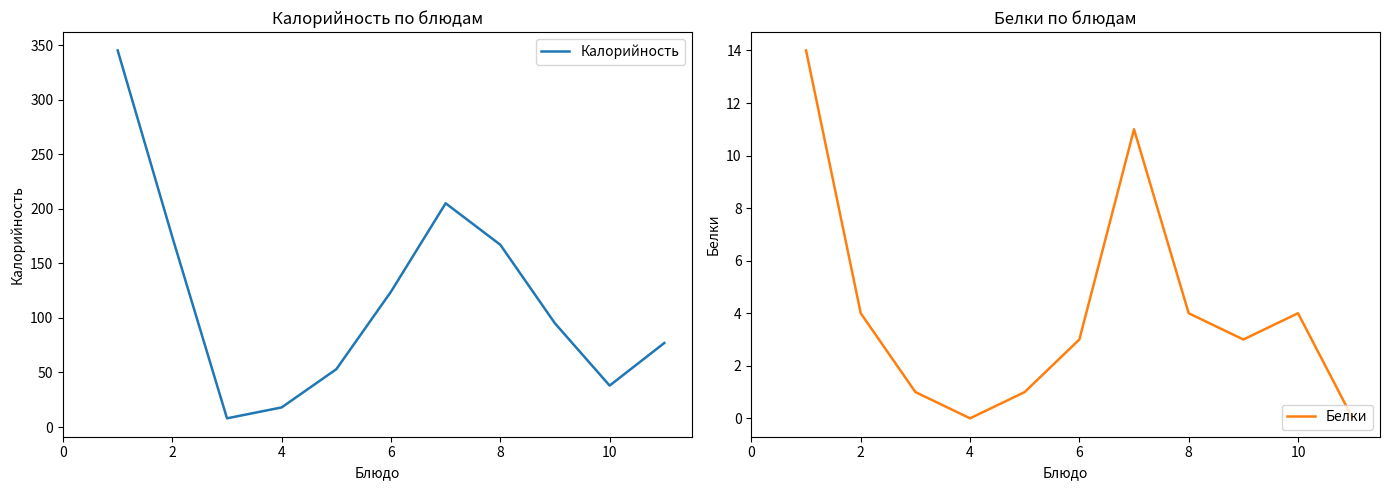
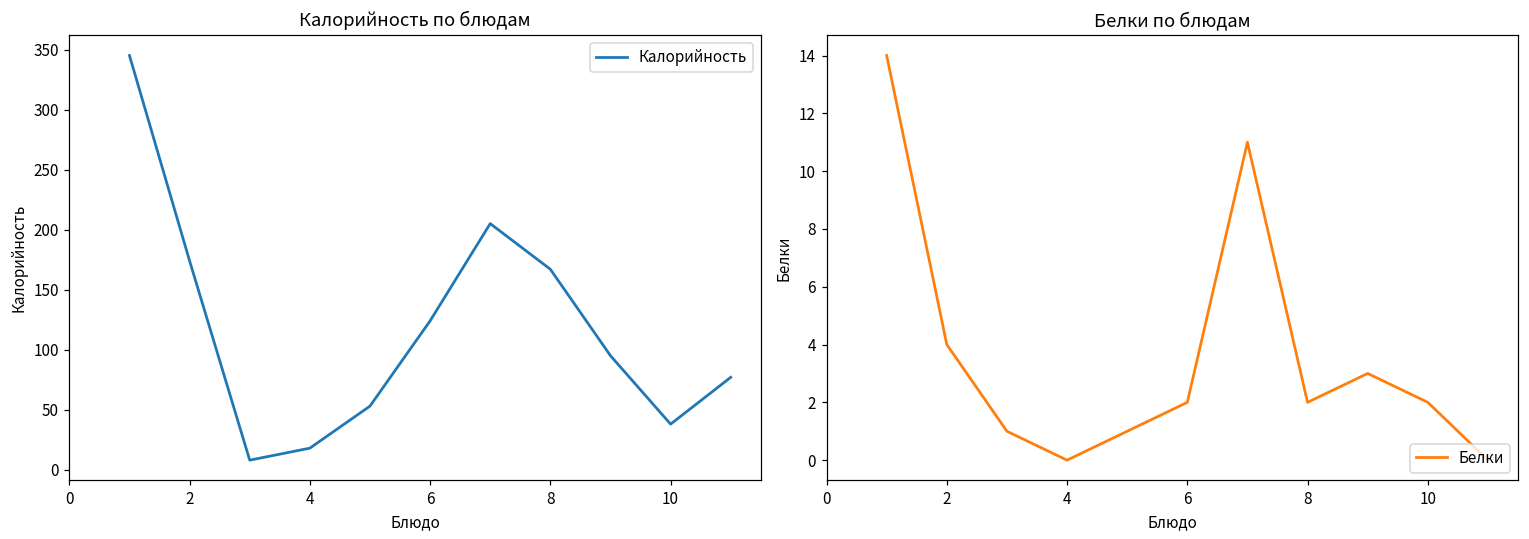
Белки по блюдам, 6: 3 -> 2
Белки по блюдам, 8: 4 -> 2
Белки по блюдам, 10: 4 -> 2
